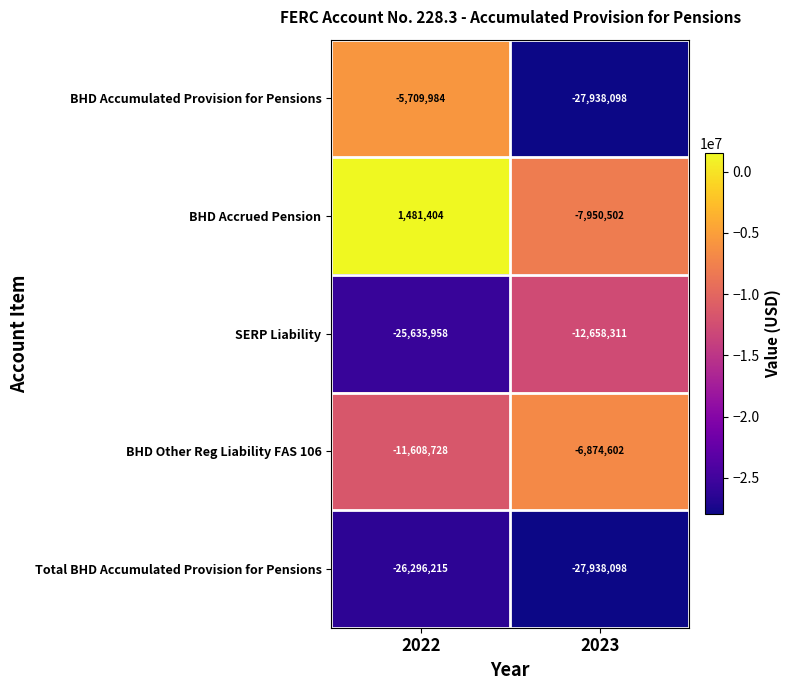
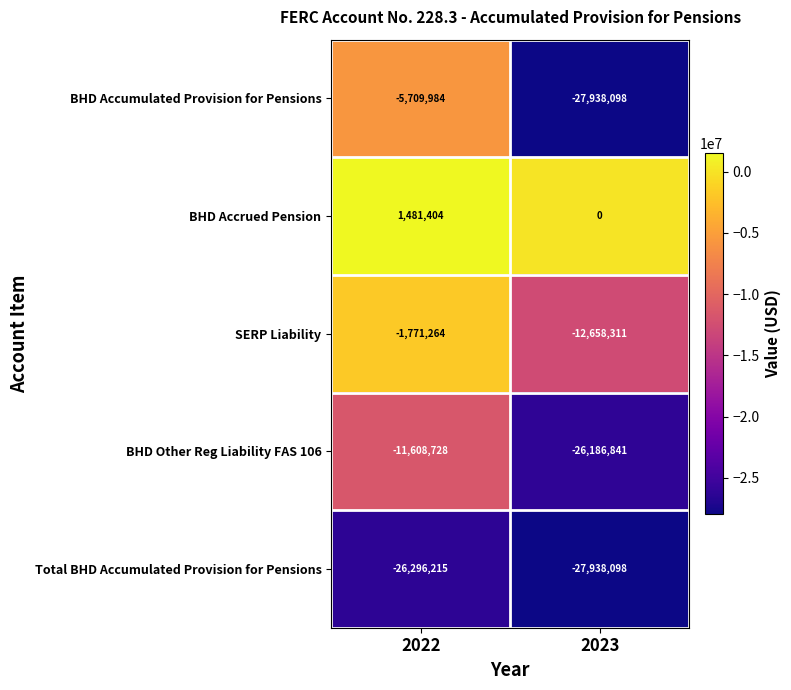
BHD Accrued Pension, 2023: -7,950,502 -> 0
SERP Liability, 2022: -25,635,958 -> -1,771,264
BHD Other Reg Liability FAS 106, 2023: -6,874,602 -> -26,186,841
